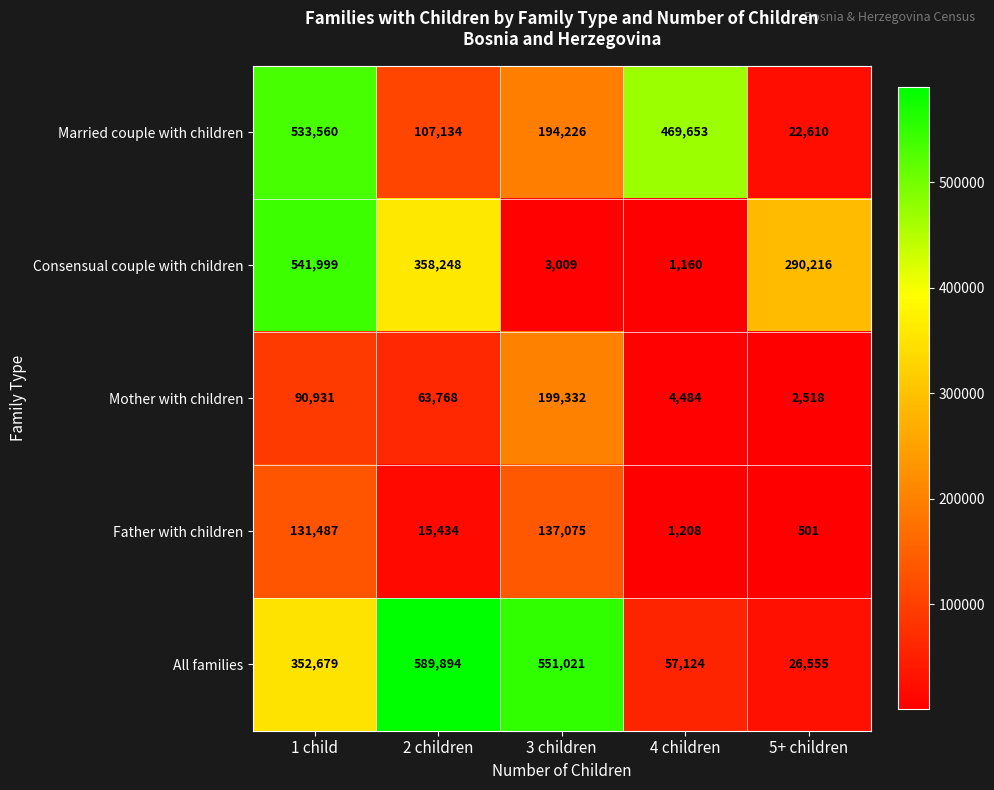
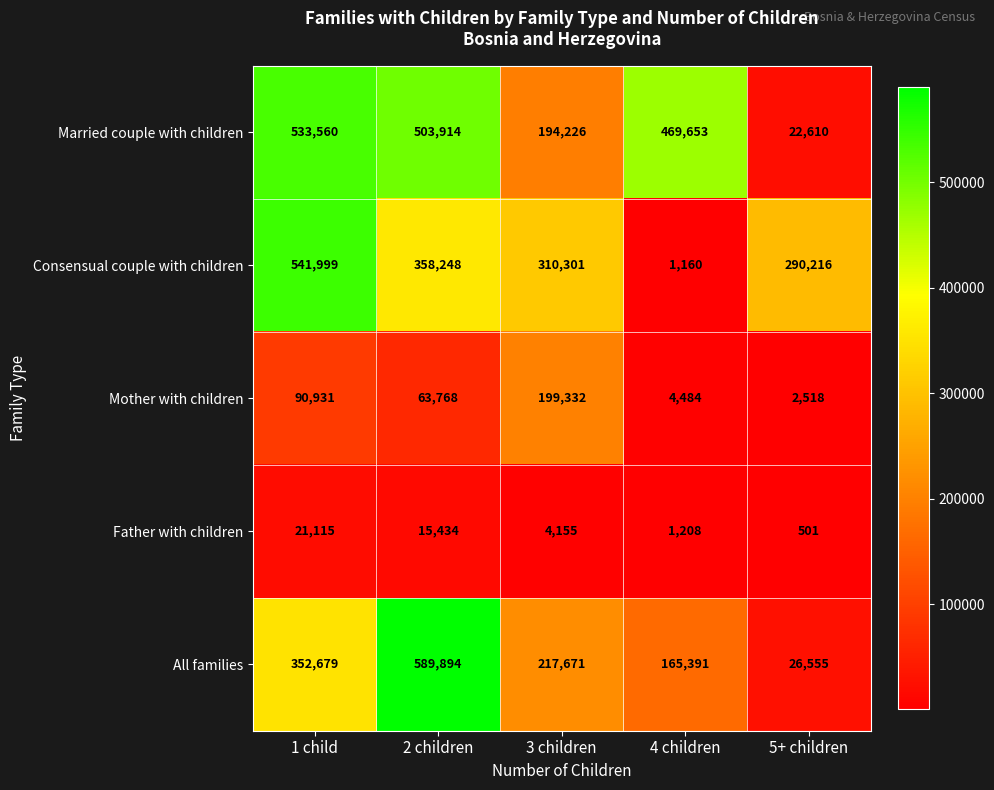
Married couple with children, 2 children: 107,134 -> 503,914
Consensual couple with children, 3 children: 3,009 -> 310,301
Father with children, 1 child: 131,487 -> 21,115
Father with children, 3 children: 137,075 -> 4,155
All families, 3 children: 551,021 -> 217,671
All families, 4 children: 57,124 -> 165,391
